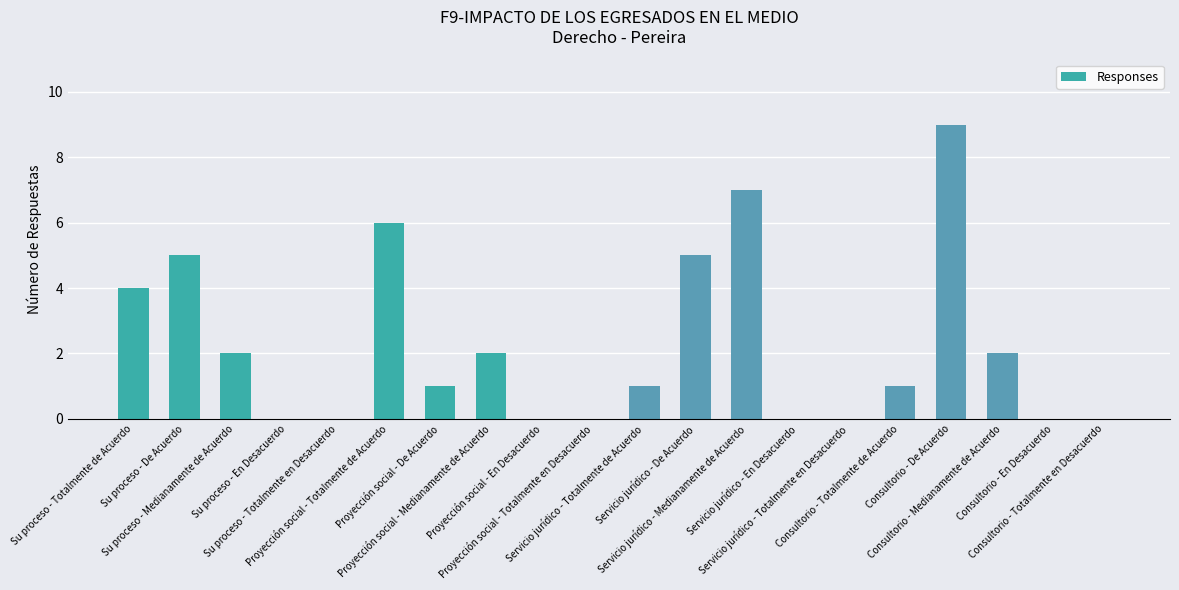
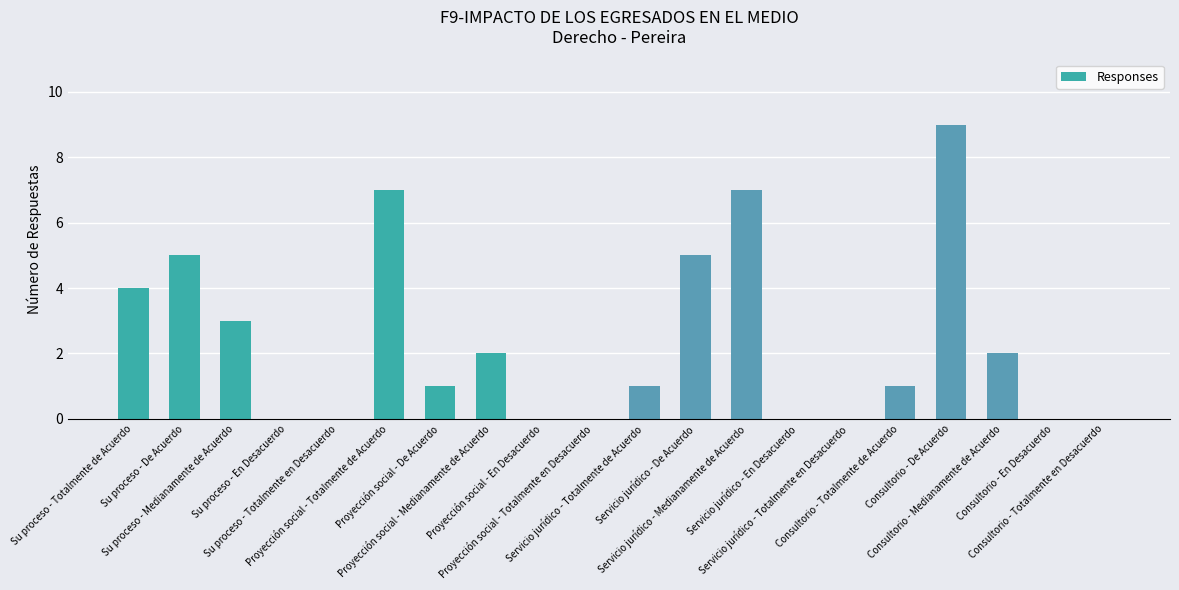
Su proceso - Medianamente de Acuerdo: 2 -> 3
Proyección social - Totalmente de Acuerdo: 6 -> 7
